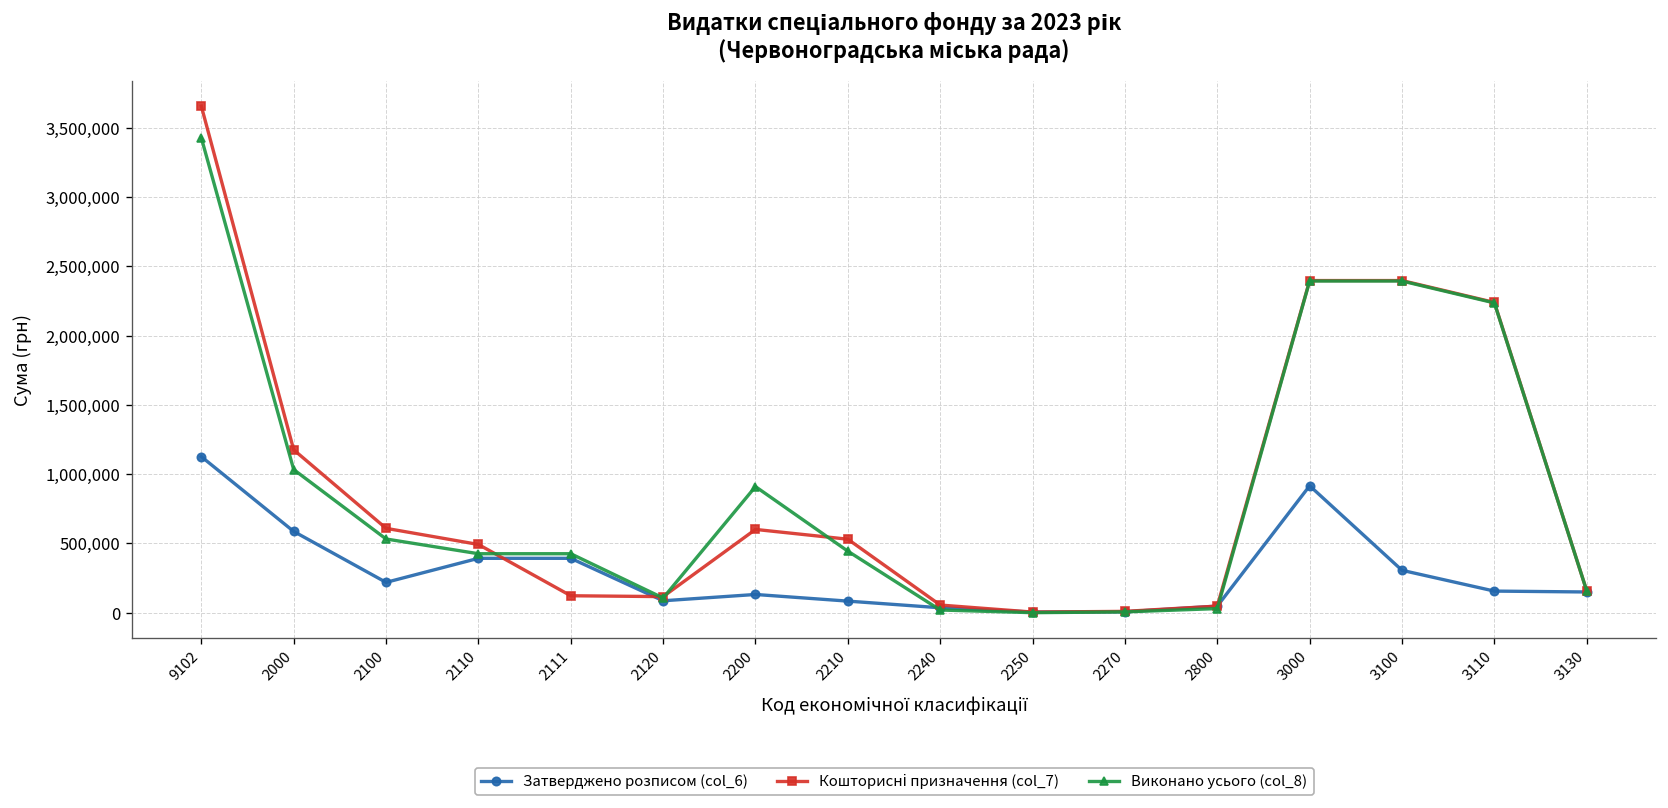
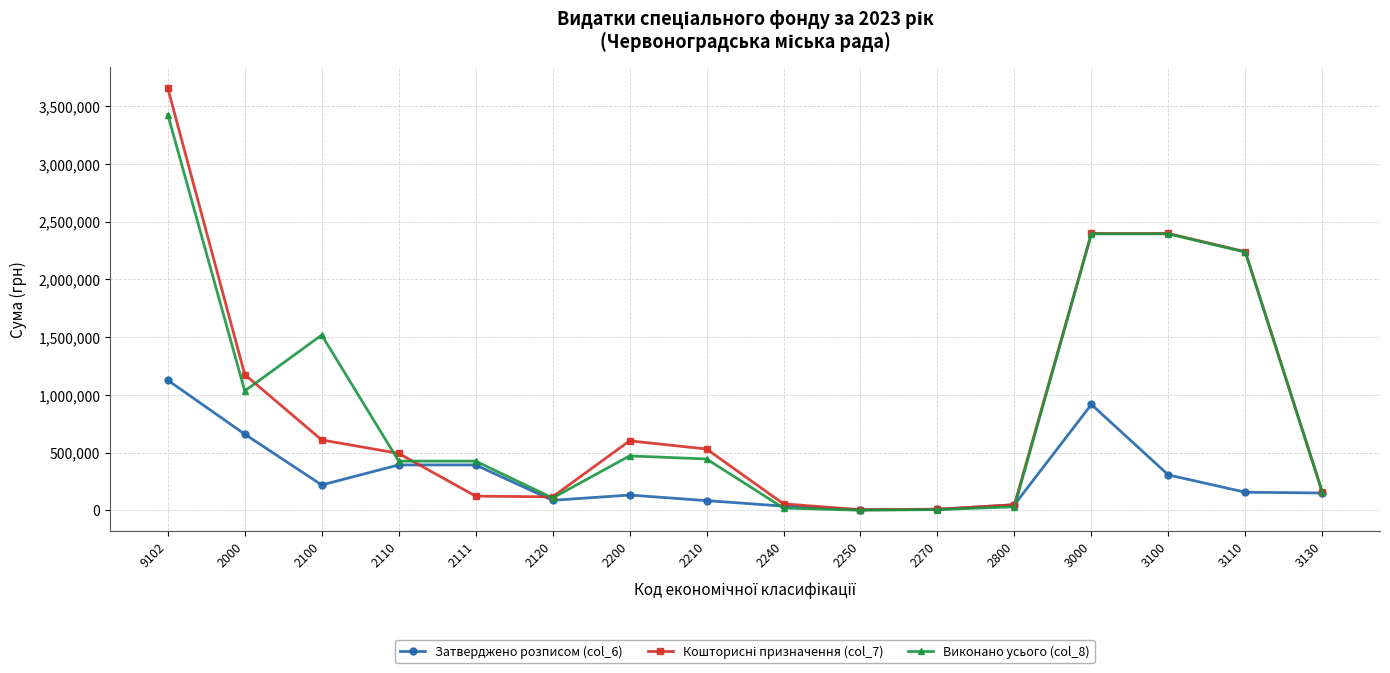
Затверджено розписом (col_6), 2000: 590,000 -> 660,000
Виконано усього (col_8), 2100: 530,000 -> 1,520,000
Виконано усього (col_8), 2200: 910,000 -> 470,000
